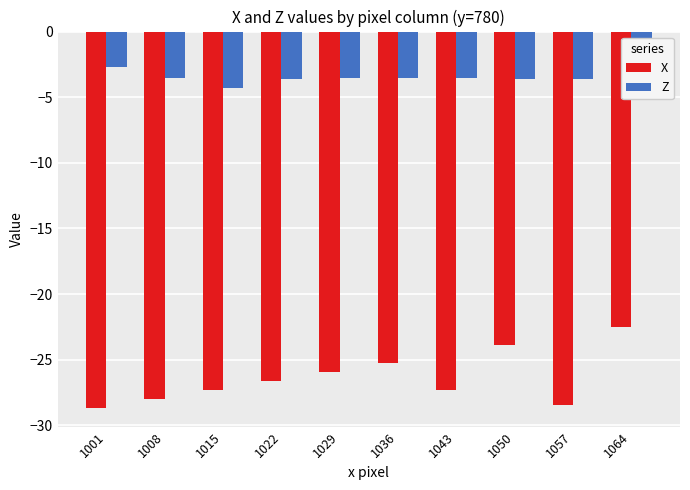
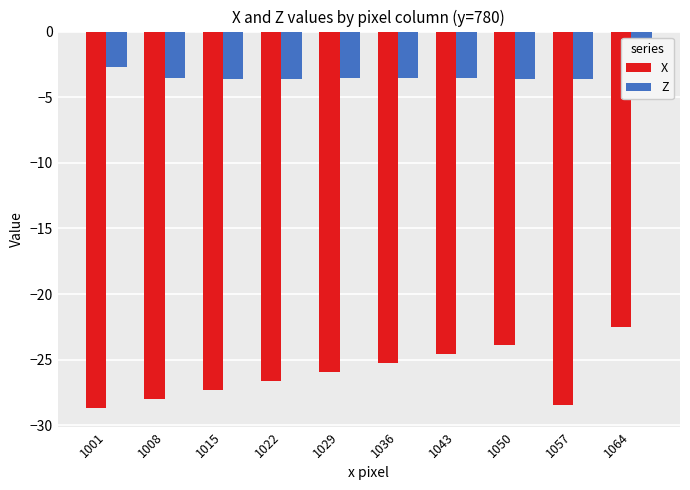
Z, 1015: -4.3 -> -3.6
X, 1043: -27.3 -> -24.6
